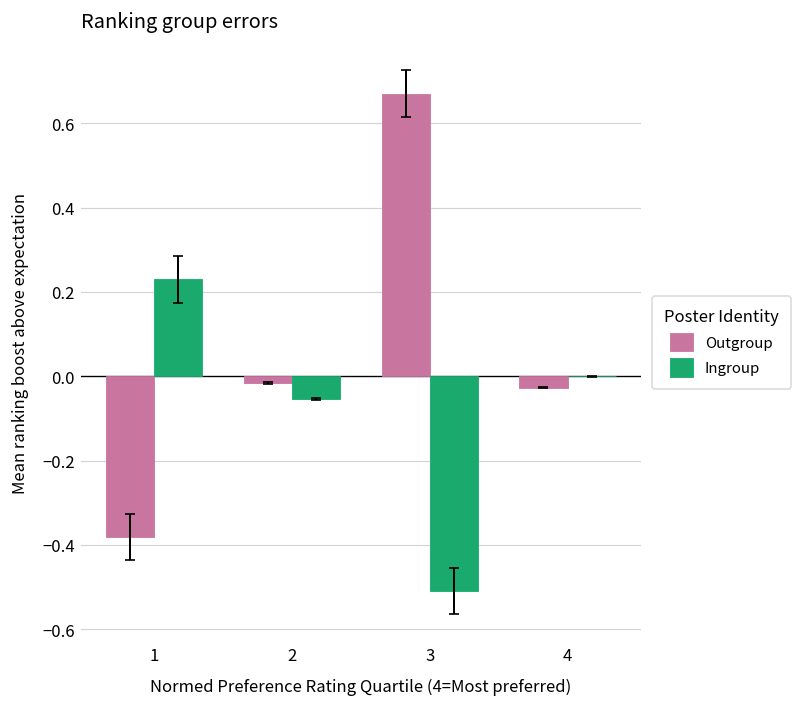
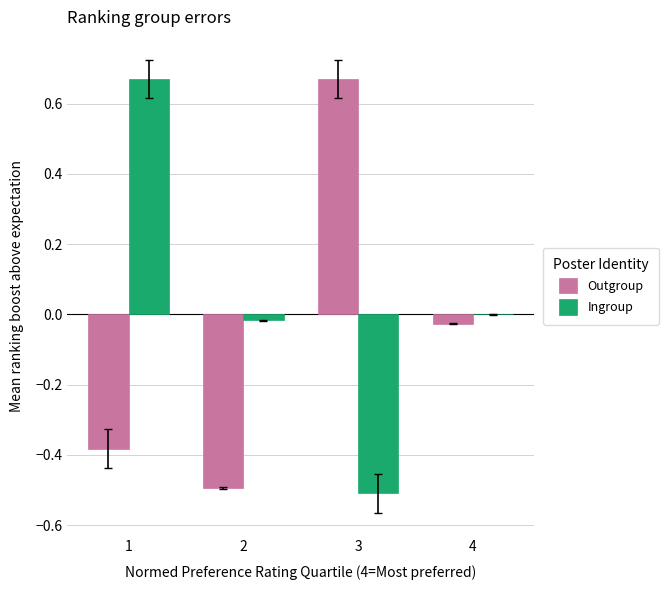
Ingroup, 1: 0.23 -> 0.67
Outgroup, 2: -0.02 -> -0.49
Ingroup, 2: -0.05 -> -0.02
